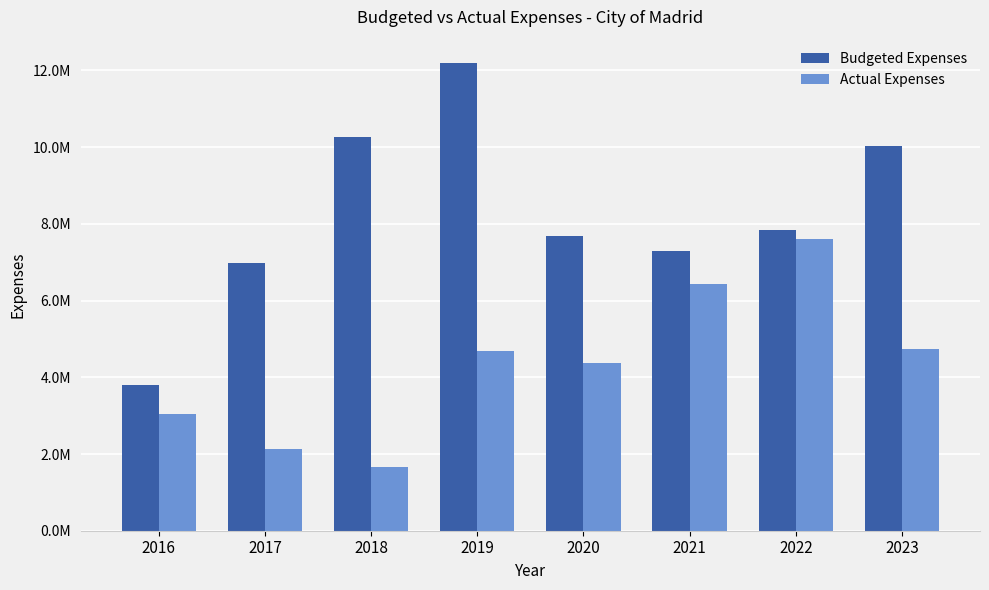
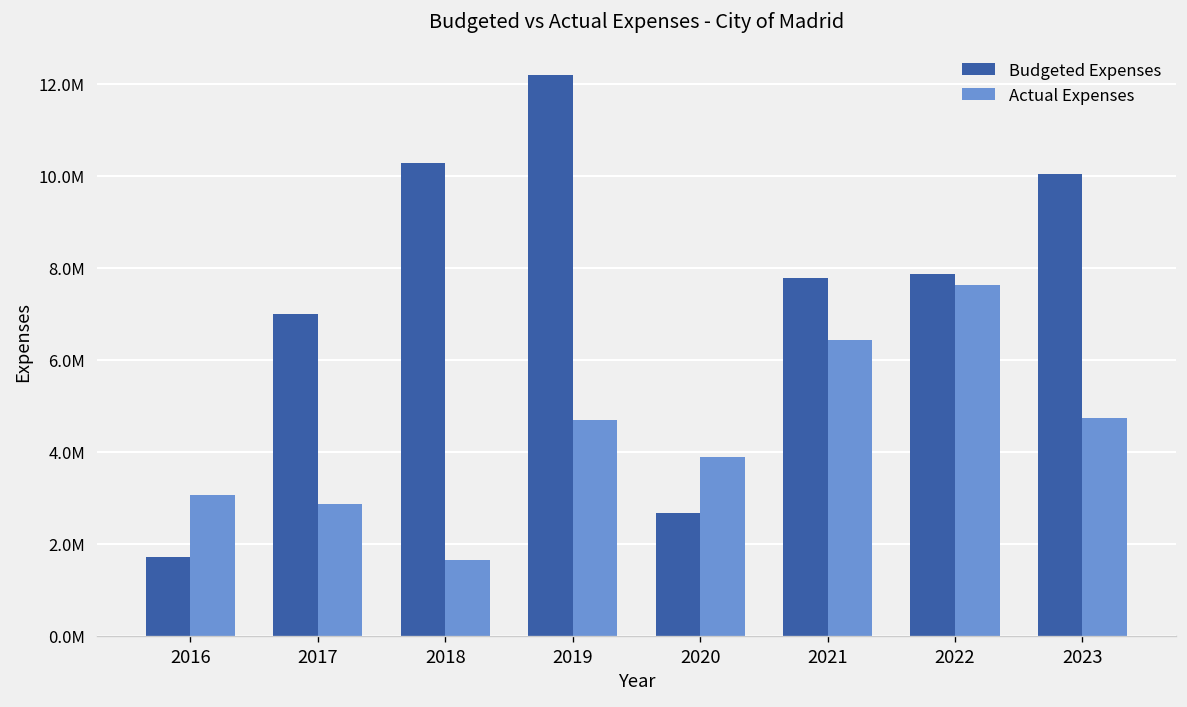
Budgeted Expenses, 2016: 3800000 -> 1700000
Actual Expenses, 2017: 2100000 -> 2900000
Budgeted Expenses, 2020: 7700000 -> 2700000
Actual Expenses, 2020: 4400000 -> 3900000
Budgeted Expenses, 2021: 7300000 -> 7800000
